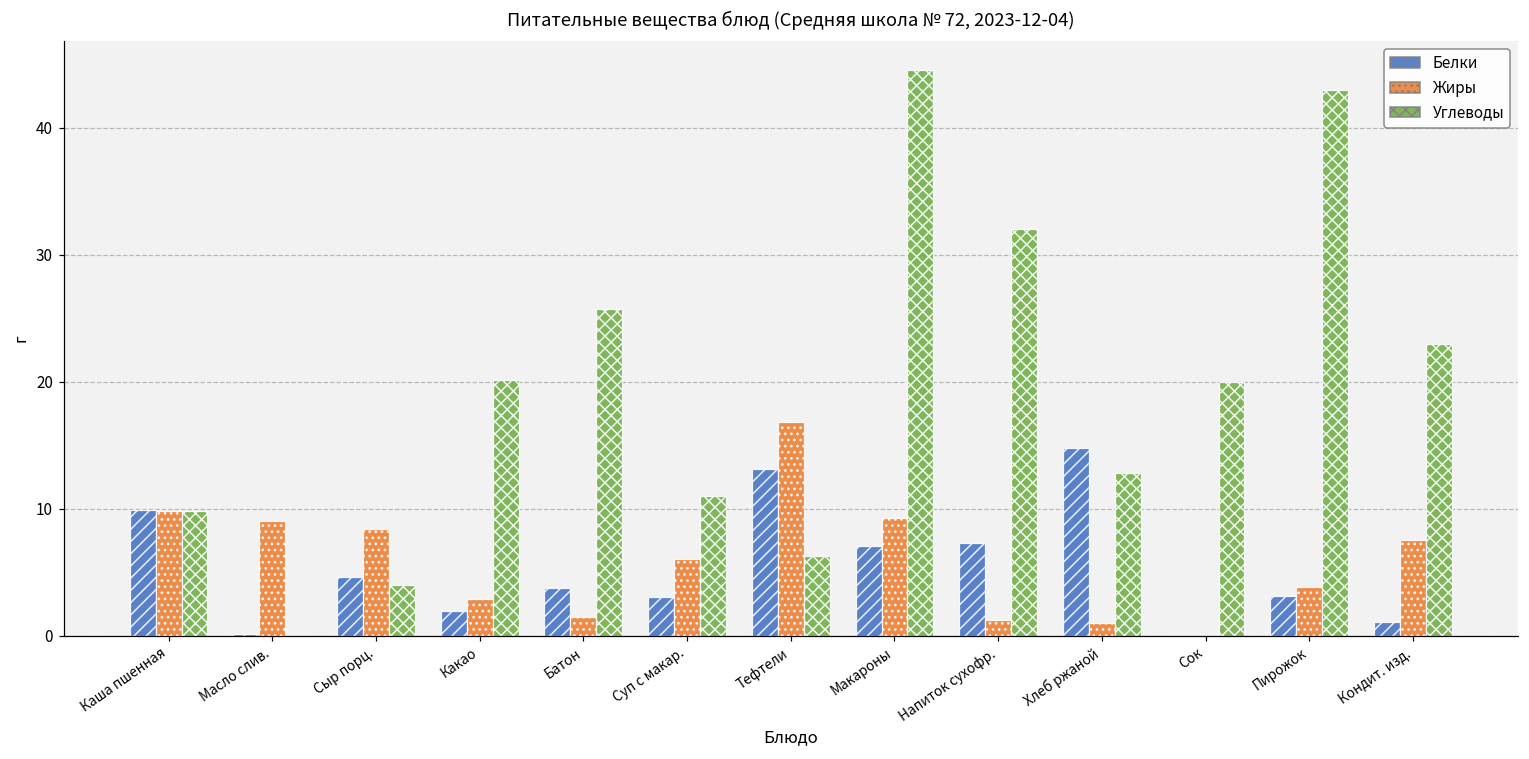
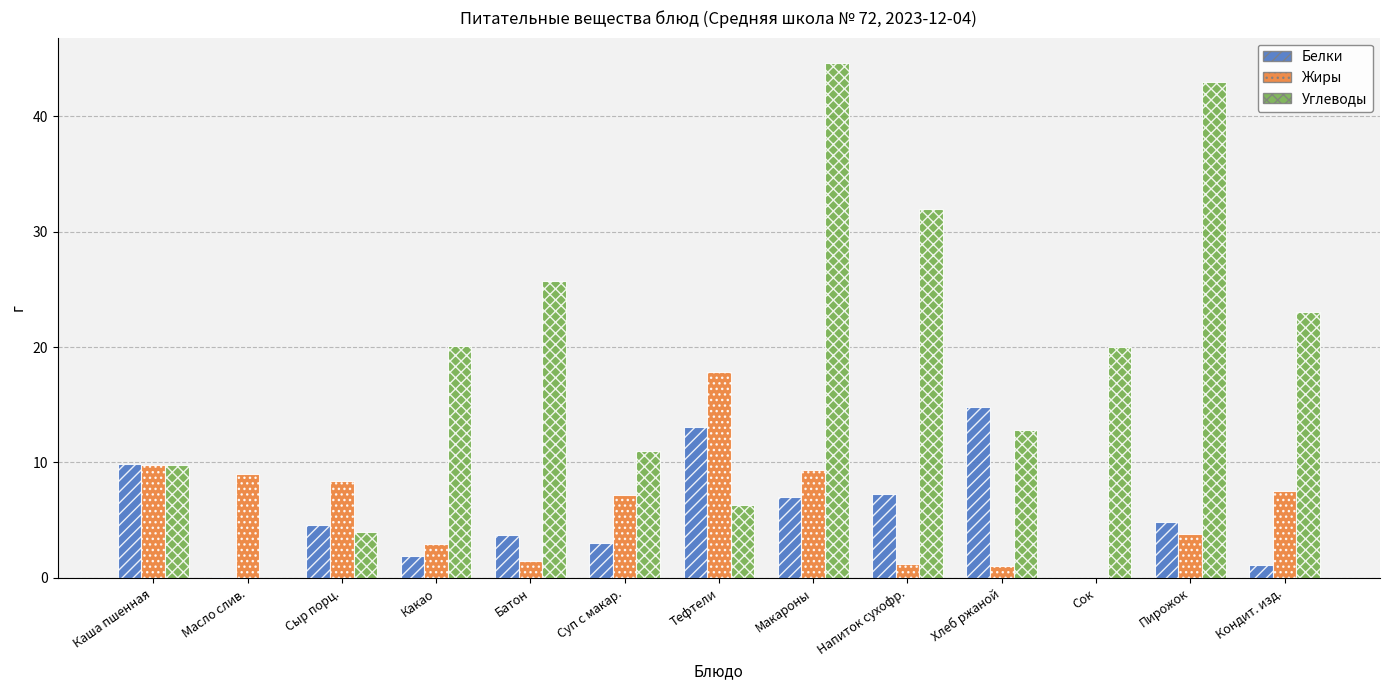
Жиры, Суп с макар.: 6.0 -> 7.2
Жиры, Тефтели: 16.8 -> 17.8
Белки, Пирожок: 3.1 -> 4.8
